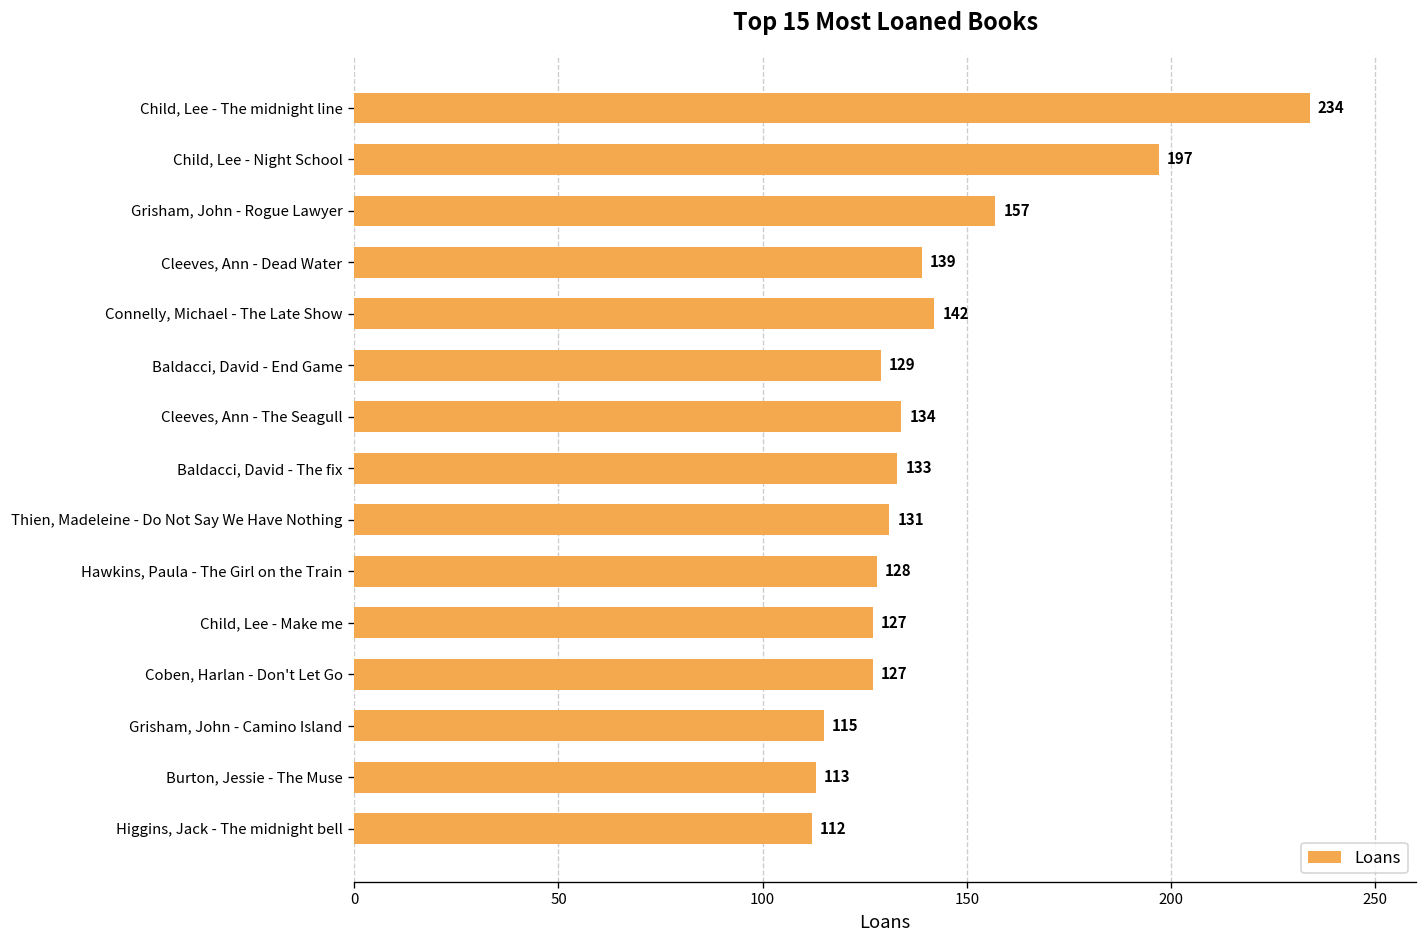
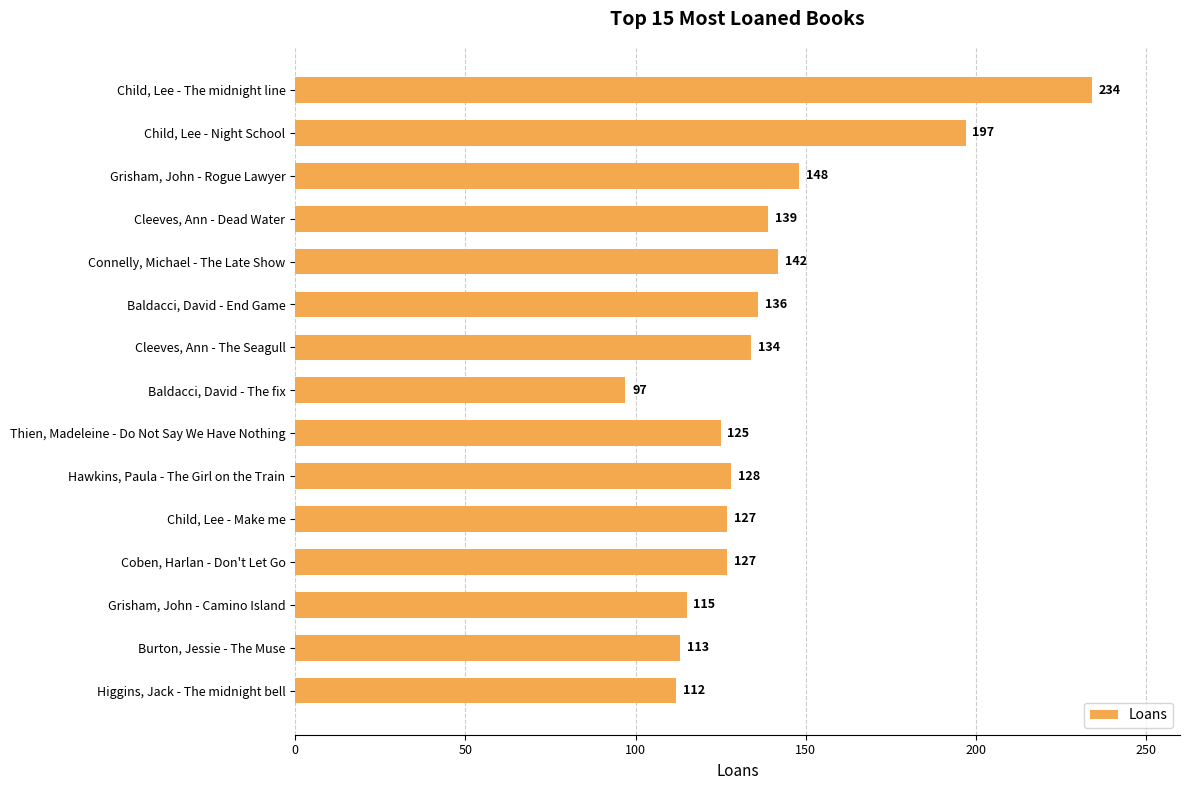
Grisham, John - Rogue Lawyer: 157 -> 148
Baldacci, David - End Game: 129 -> 136
Baldacci, David - The fix: 133 -> 97
Thien, Madeleine - Do Not Say We Have Nothing: 131 -> 125
